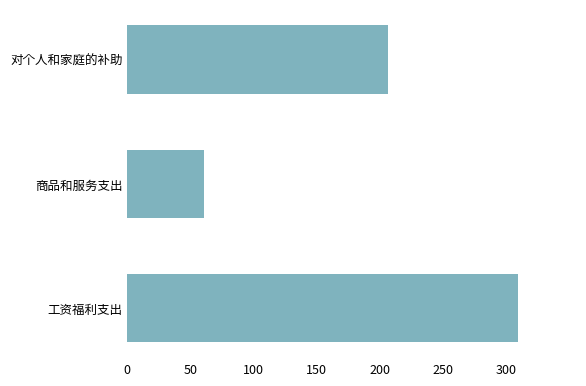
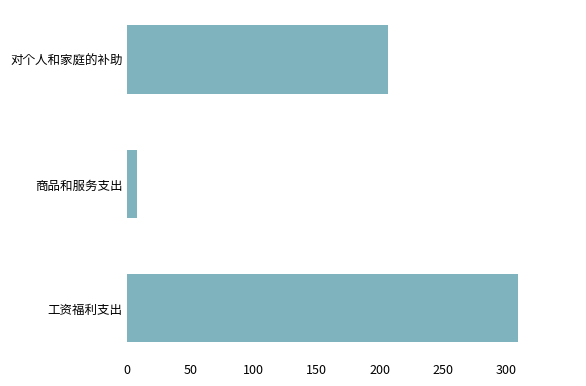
商品和服务支出: 60 -> 7
